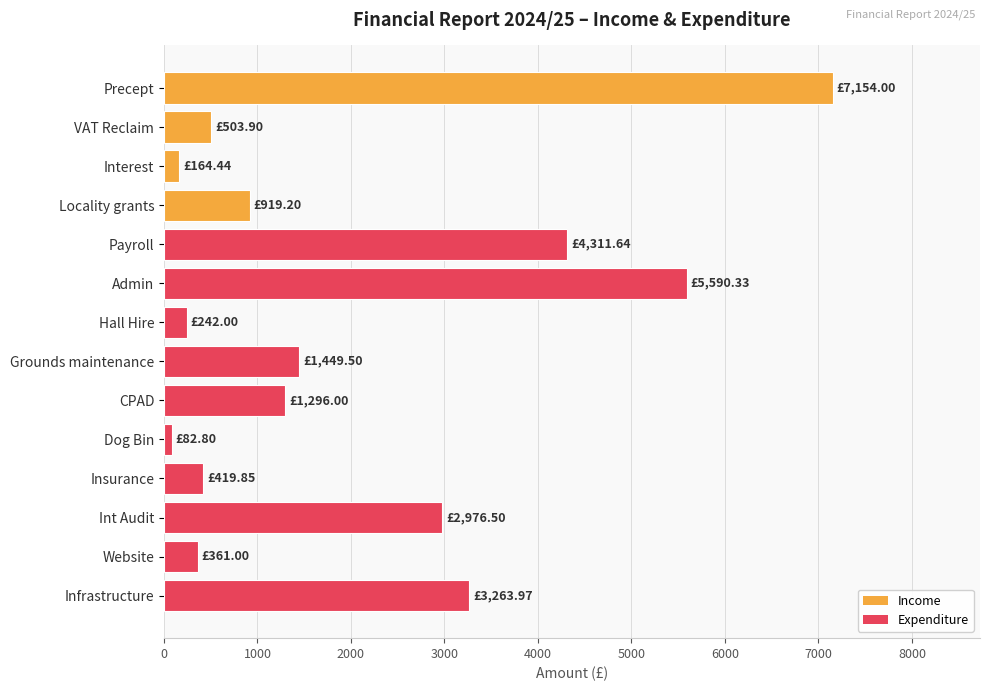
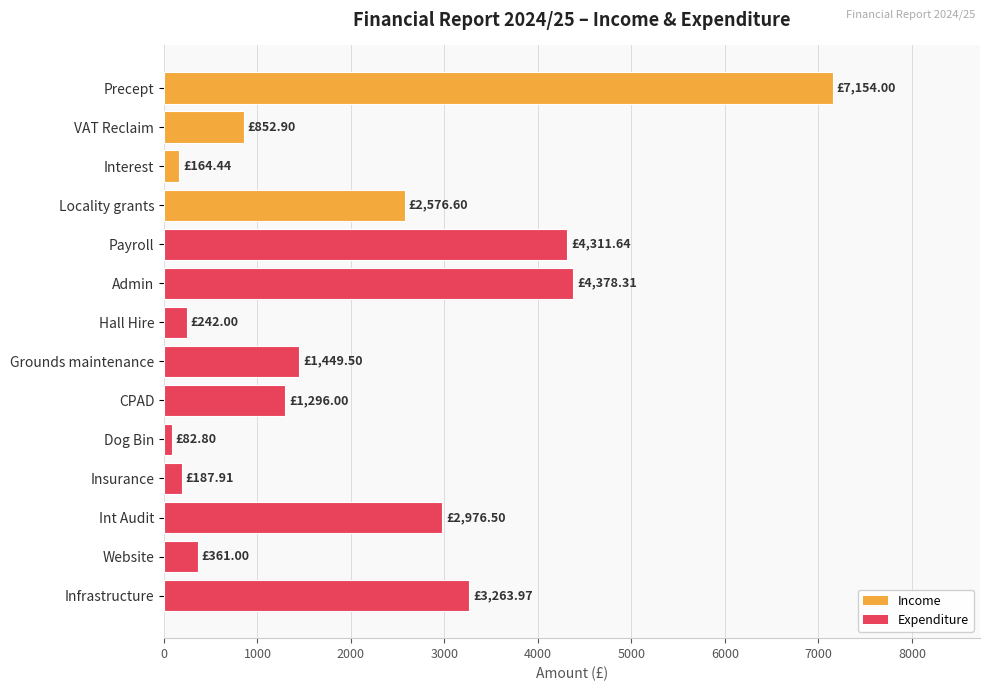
VAT Reclaim: £503.90 -> £852.90
Locality grants: £919.20 -> £2,576.60
Admin: £5,590.33 -> £4,378.31
Insurance: £419.85 -> £187.91
